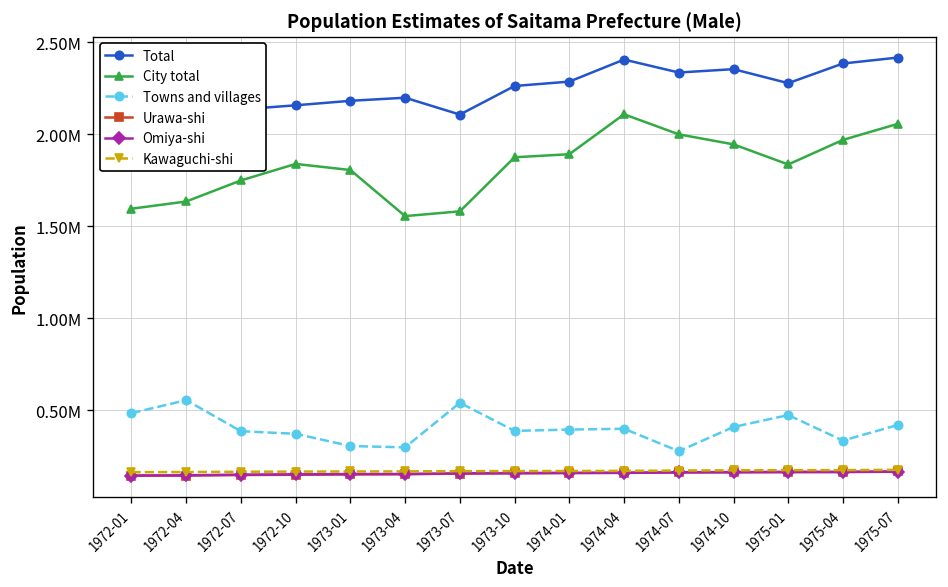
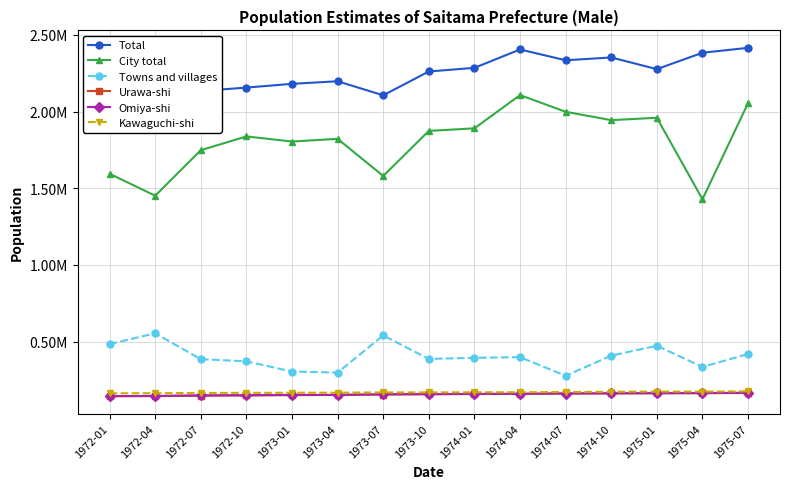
City total, 1972-04: 1630000 -> 1450000
City total, 1973-04: 1550000 -> 1820000
City total, 1975-01: 1830000 -> 1960000
City total, 1975-04: 1970000 -> 1430000
